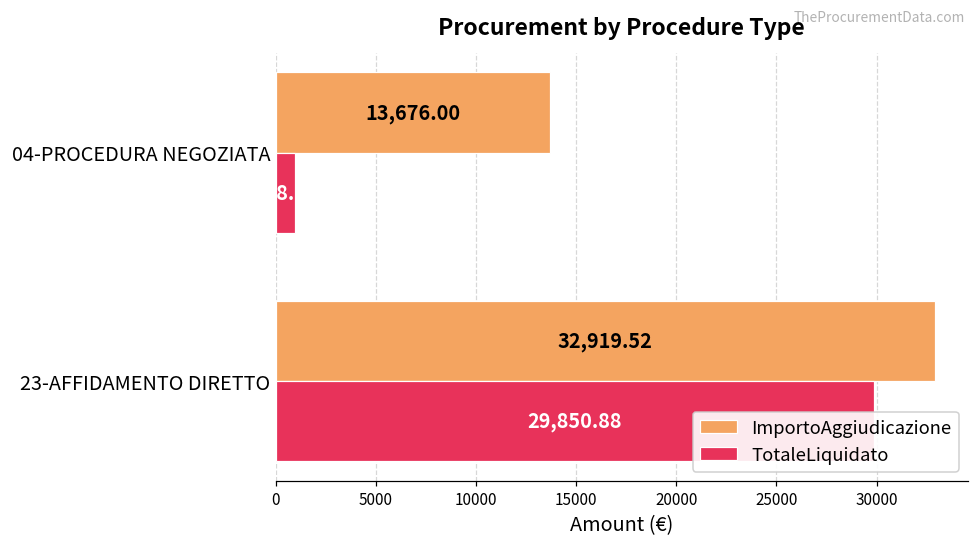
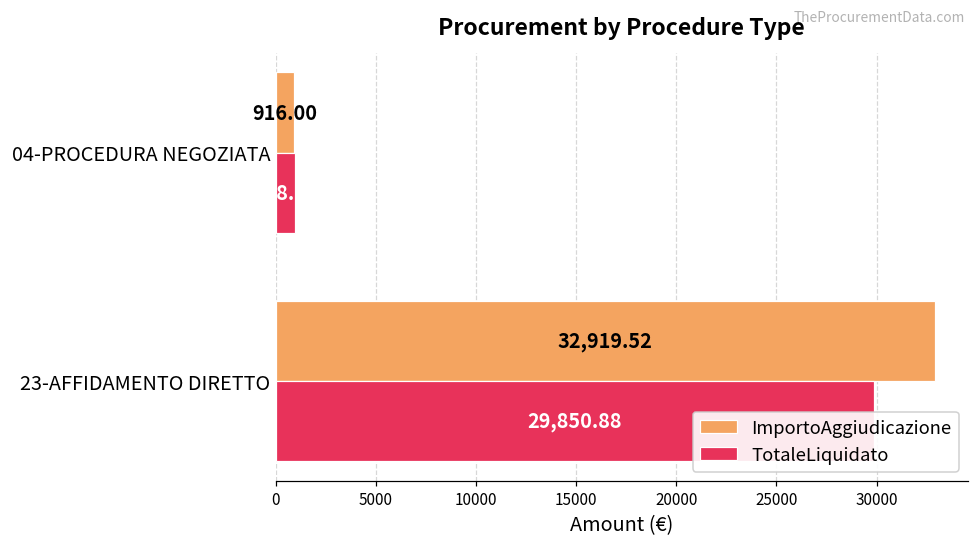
ImportoAggiudicazione, 04-PROCEDURA NEGOZIATA: 13,676.00 -> 916.00
